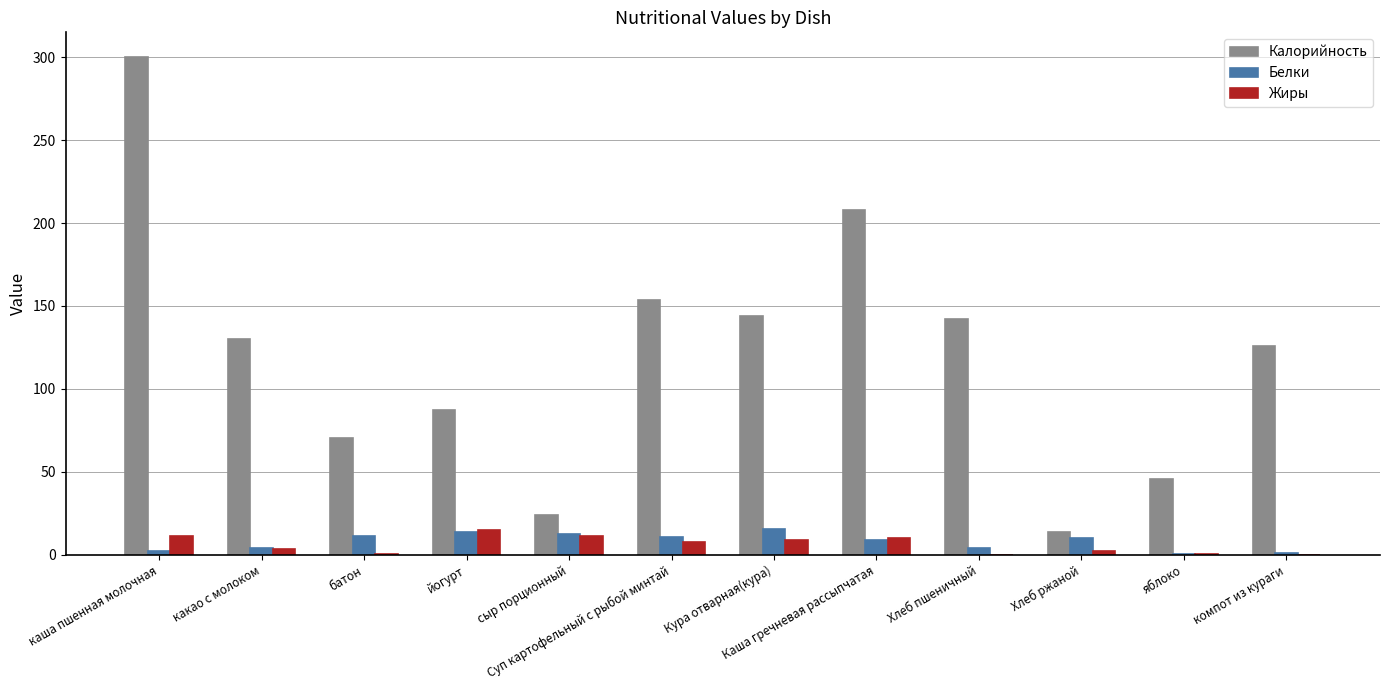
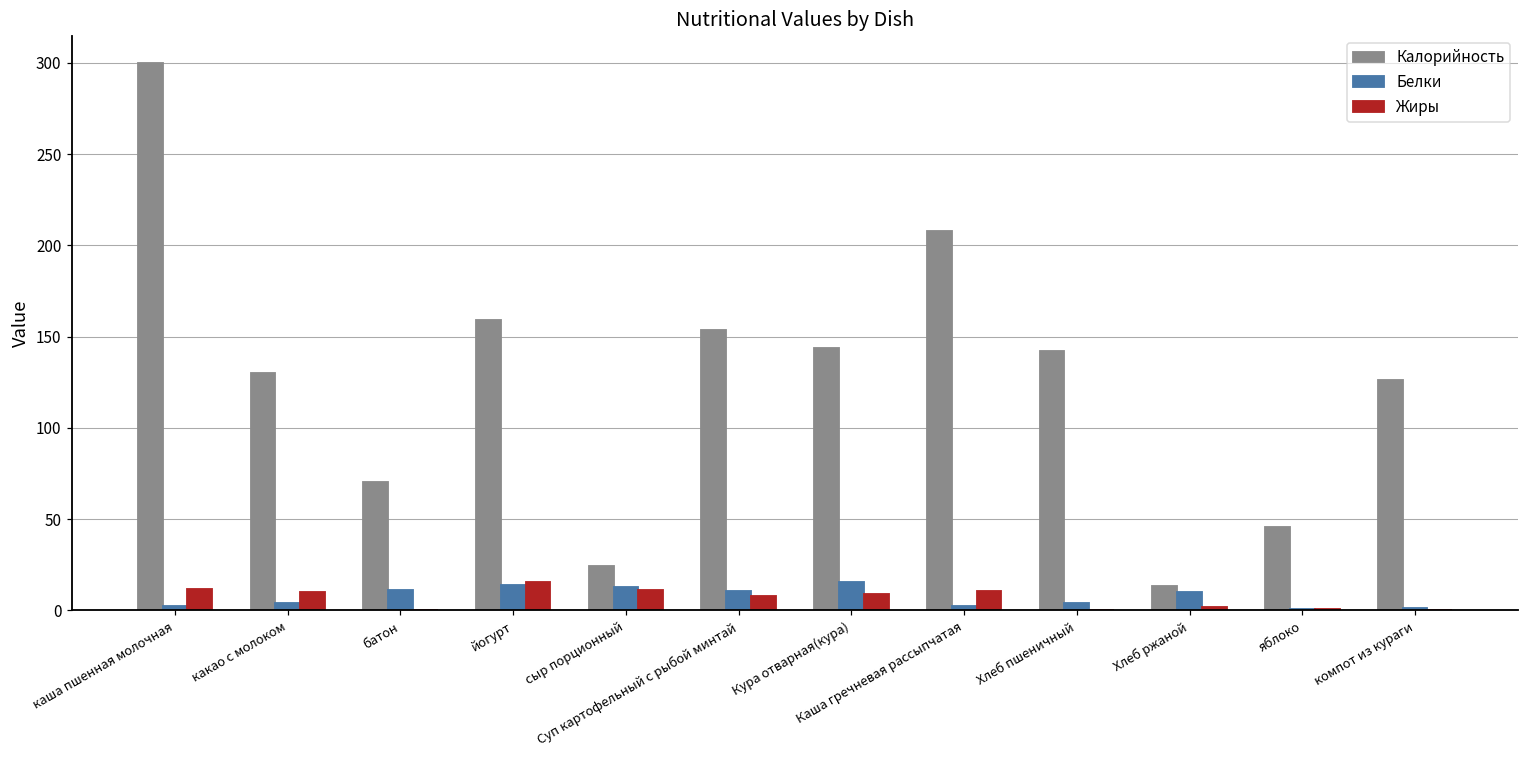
Жиры, какао с молоком: 4 -> 10
Калорийность, йогурт: 87 -> 159
Белки, Каша гречневая рассыпчатая: 9 -> 2
